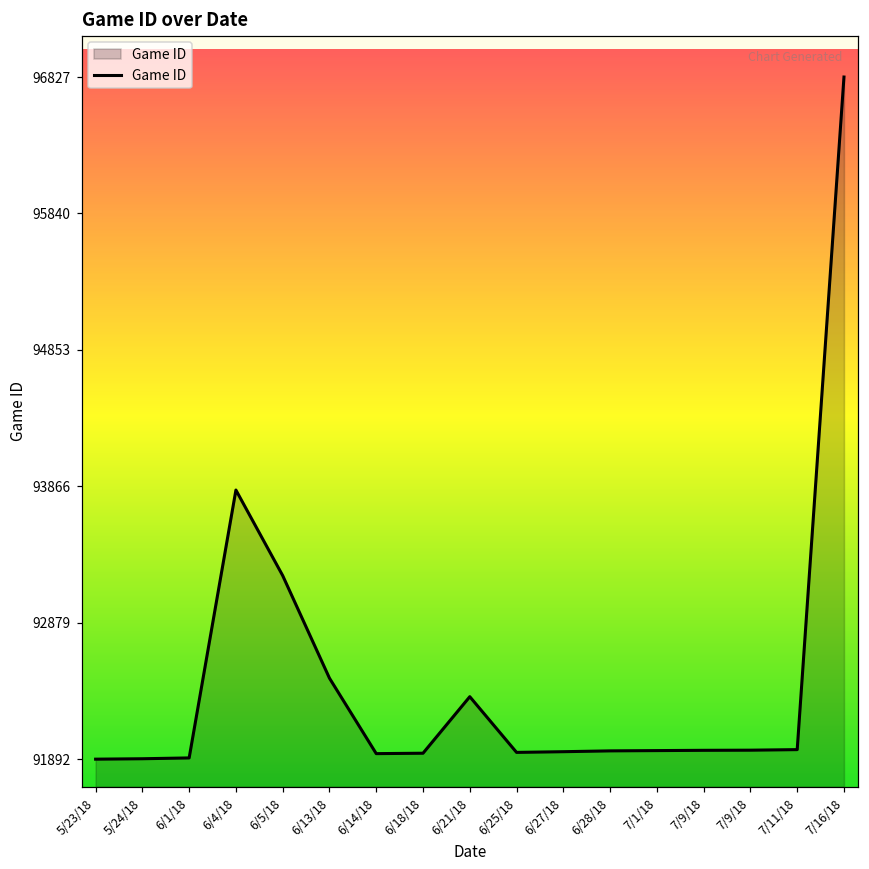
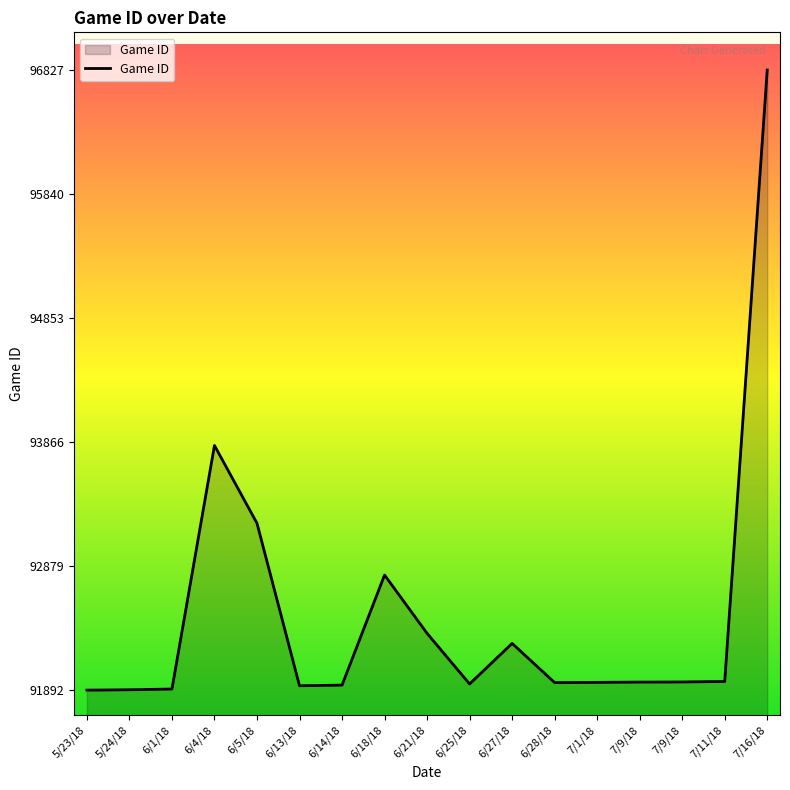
6/13/18: 92480 -> 91930
6/18/18: 91940 -> 92810
6/27/18: 91950 -> 92260
